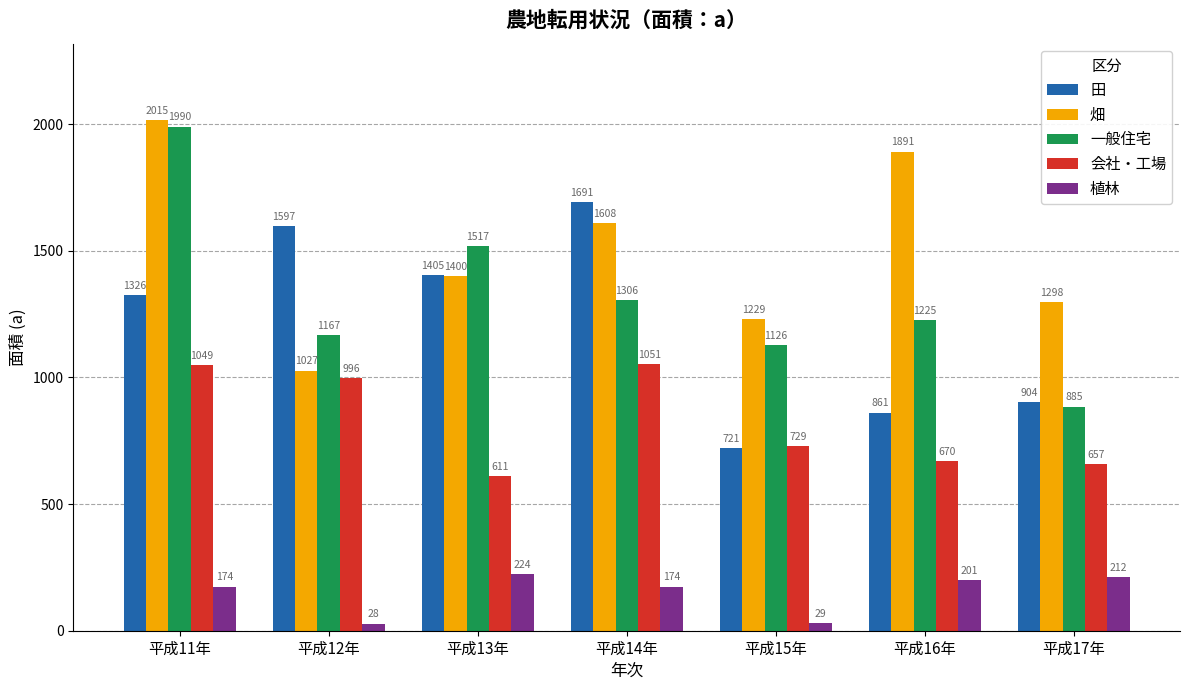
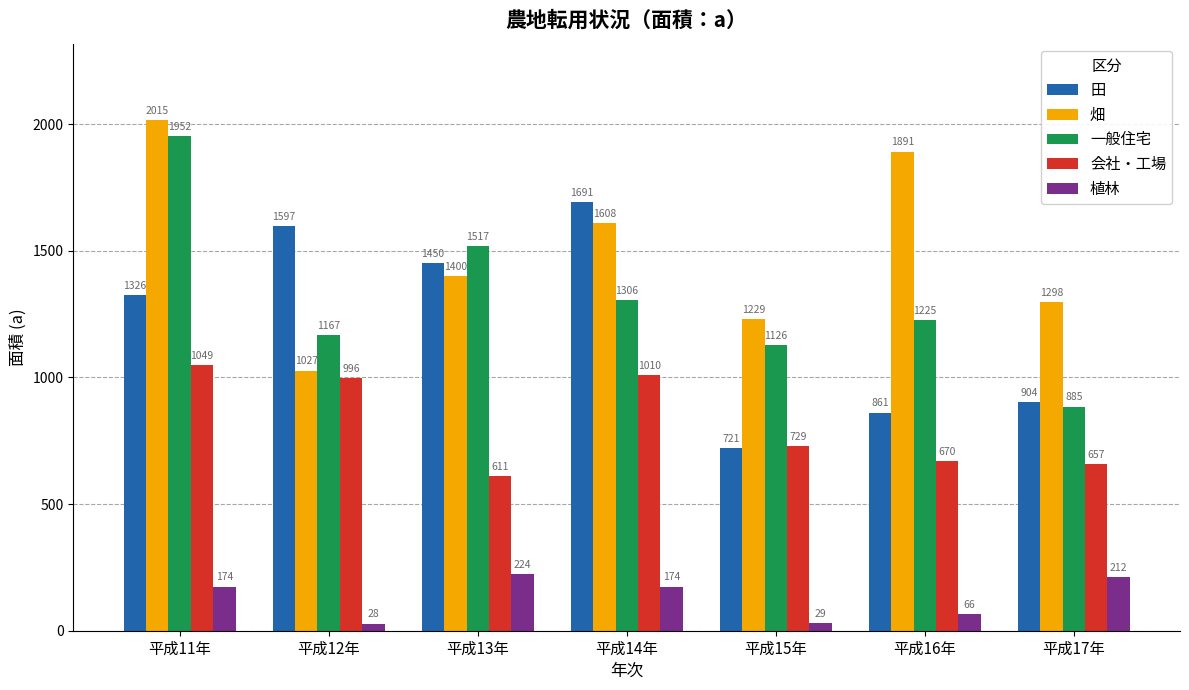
一般住宅, 平成11年: 1990 -> 1952
田, 平成13年: 1405 -> 1450
会社・工場, 平成14年: 1051 -> 1010
植林, 平成16年: 201 -> 66
